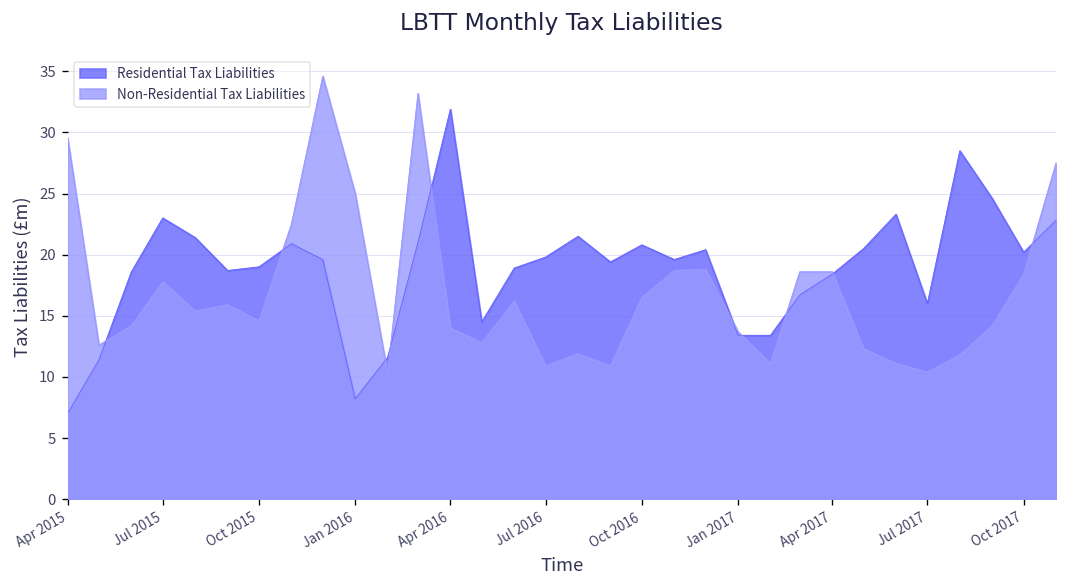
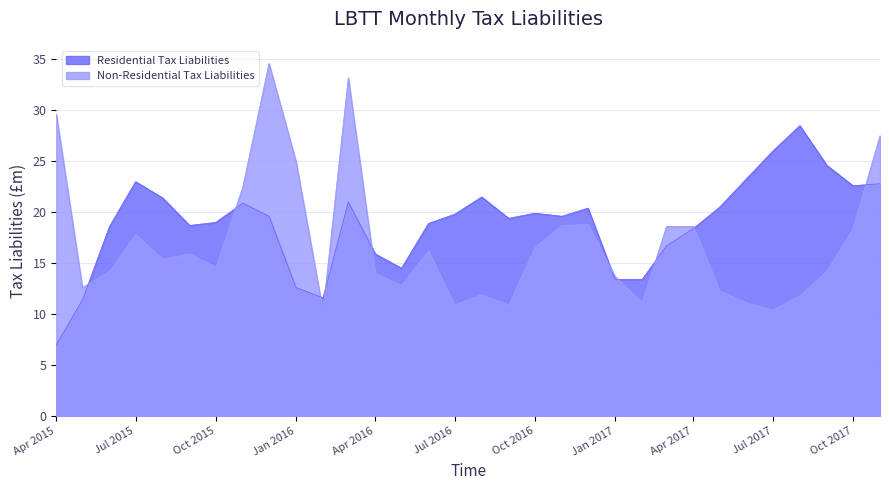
Residential Tax Liabilities, Jan 2016: 8.2 -> 12.6
Residential Tax Liabilities, Apr 2016: 31.9 -> 15.9
Residential Tax Liabilities, Oct 2016: 20.8 -> 19.9
Residential Tax Liabilities, Jul 2017: 16 -> 26
Residential Tax Liabilities, Oct 2017: 20.2 -> 22.6
